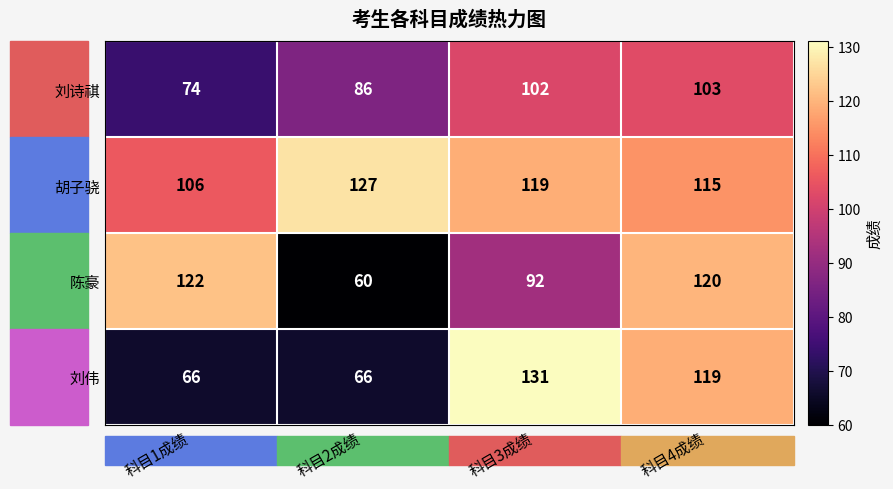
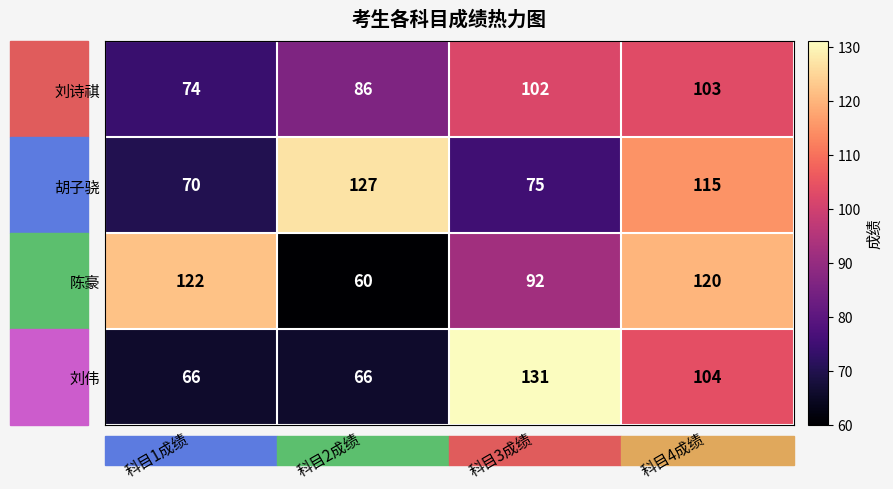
胡子骁, 科目1成绩: 106 -> 70
胡子骁, 科目3成绩: 119 -> 75
刘伟, 科目4成绩: 119 -> 104
